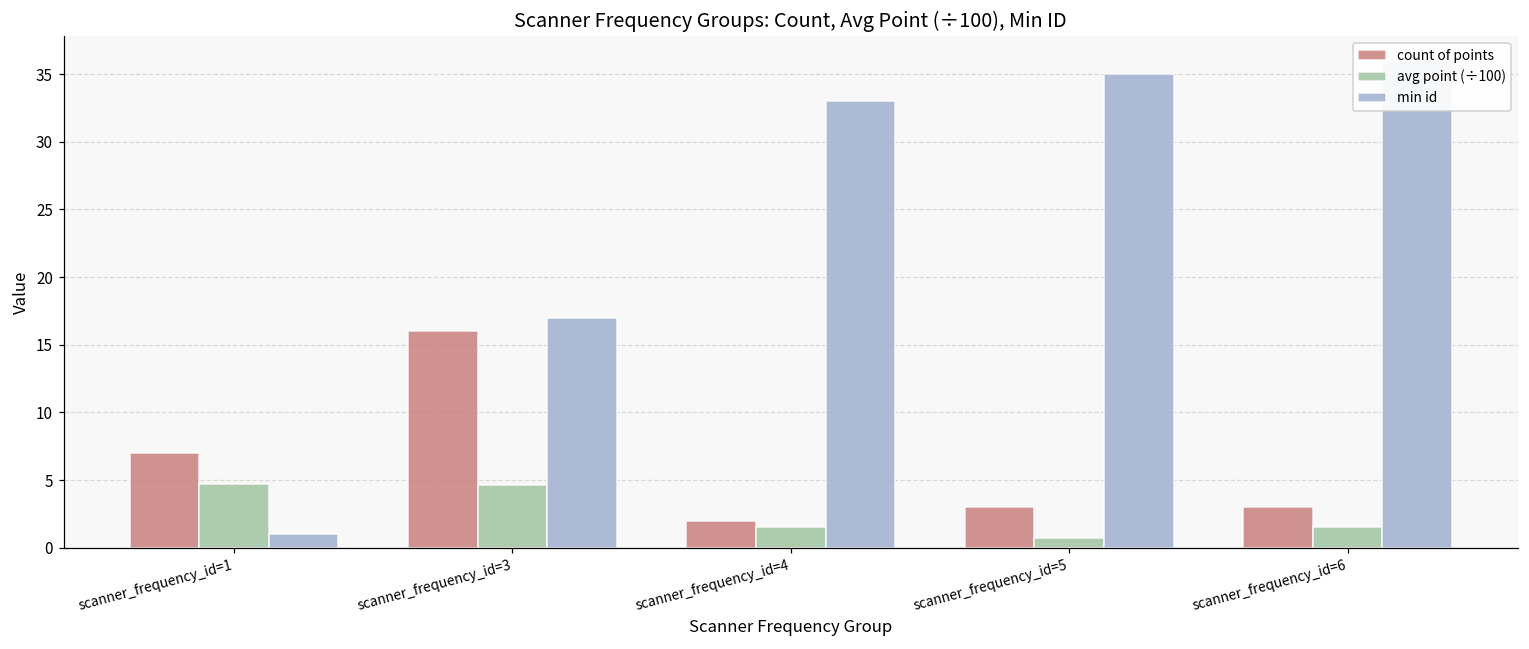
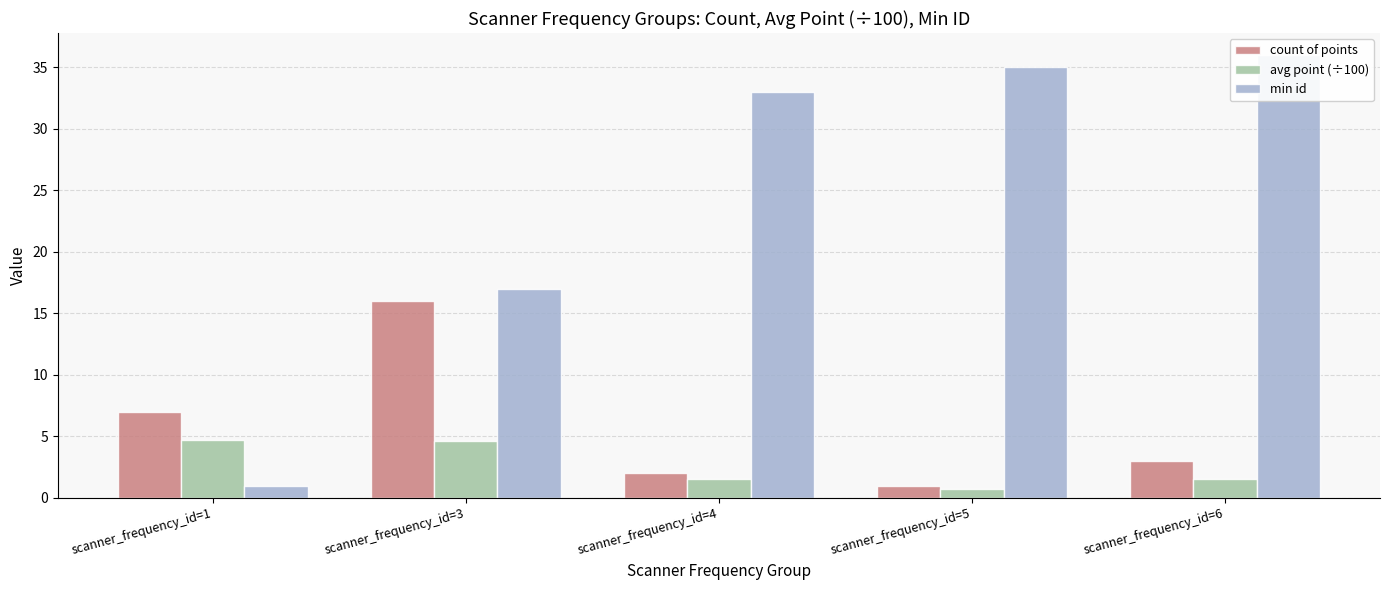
count of points, scanner_frequency_id=5: 3 -> 1
